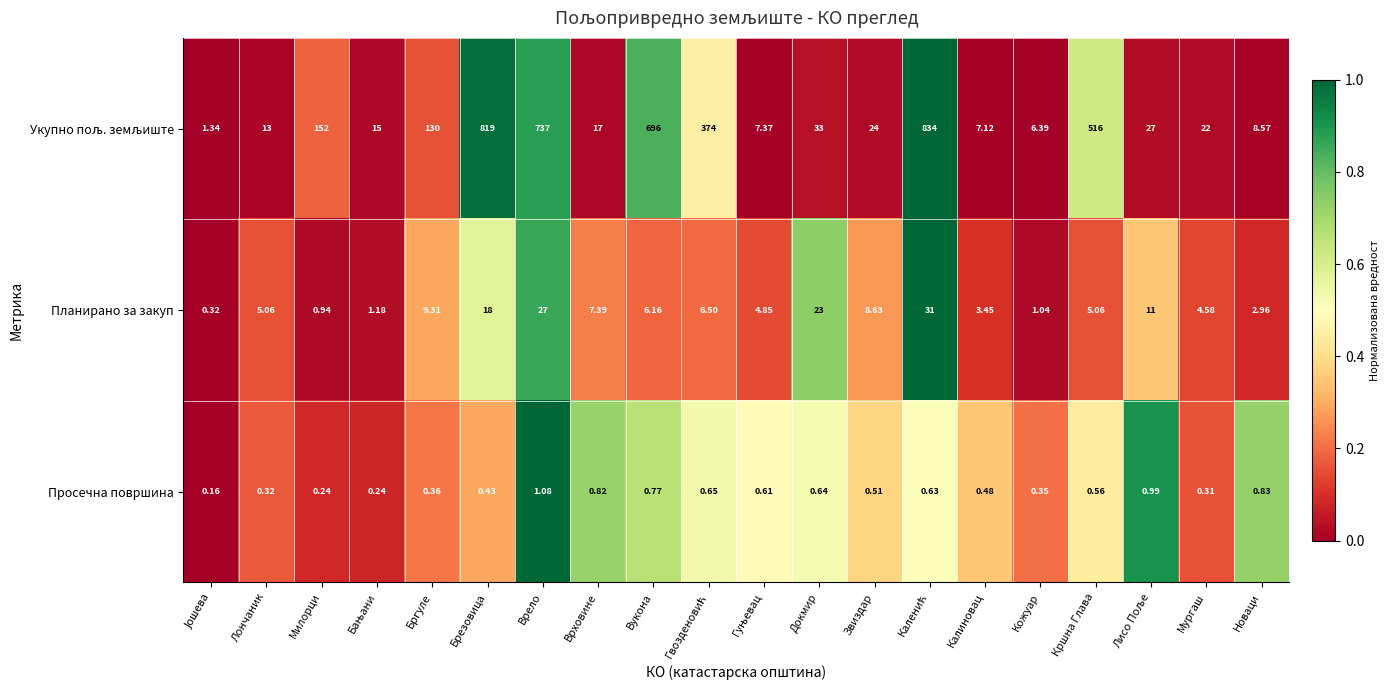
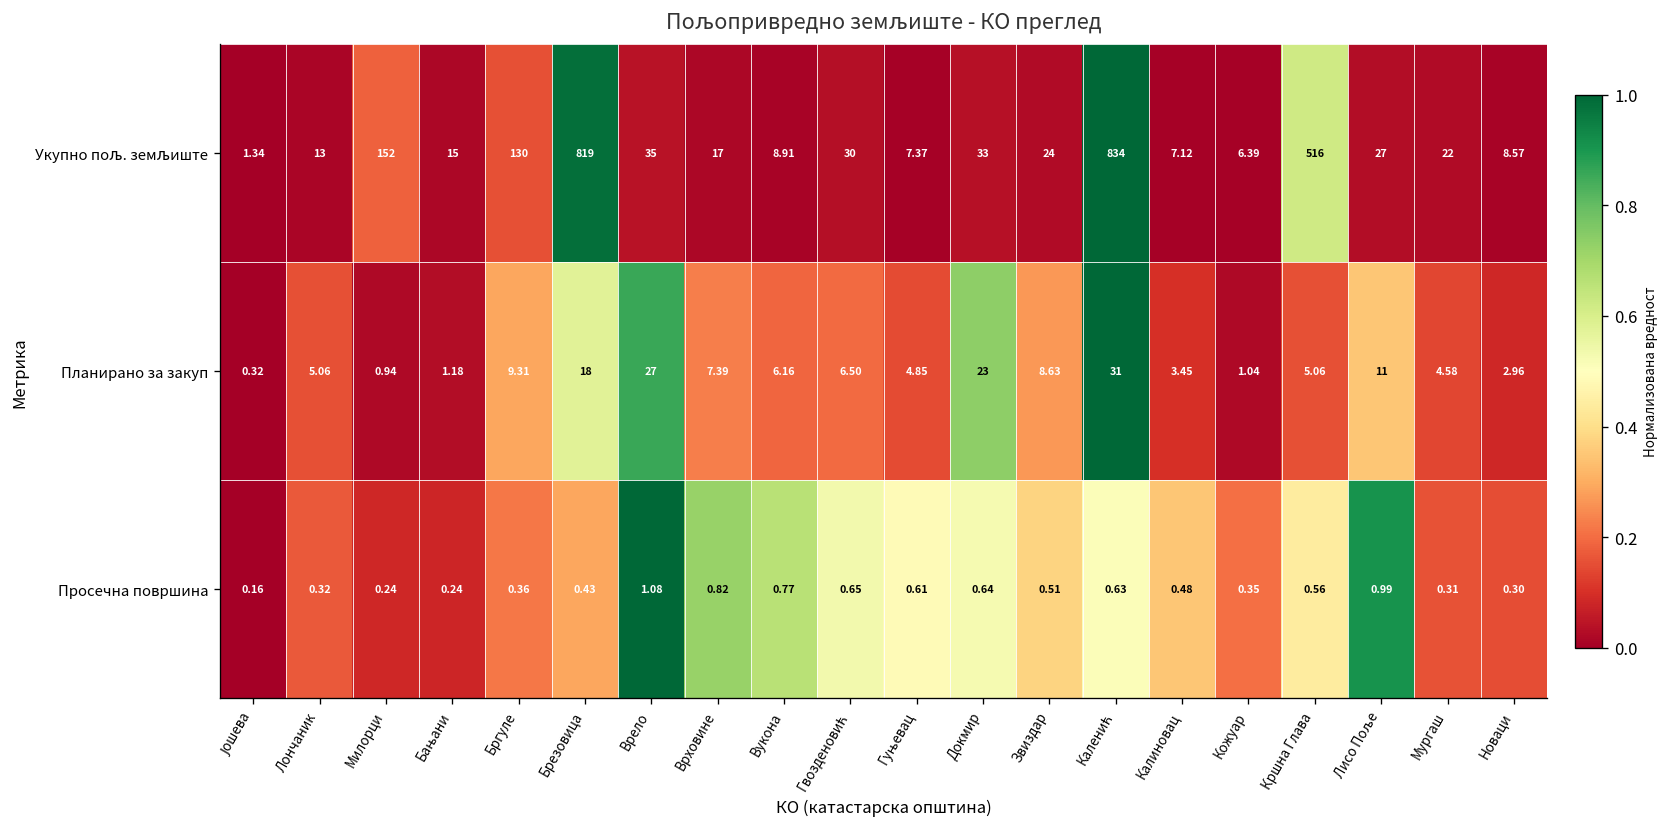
Укупно пољ. земљиште, Врело: 737 -> 35
Укупно пољ. земљиште, Вукона: 696 -> 8.91
Укупно пољ. земљиште, Гвозденовић: 374 -> 30
Просечна површина, Новаци: 0.83 -> 0.30
